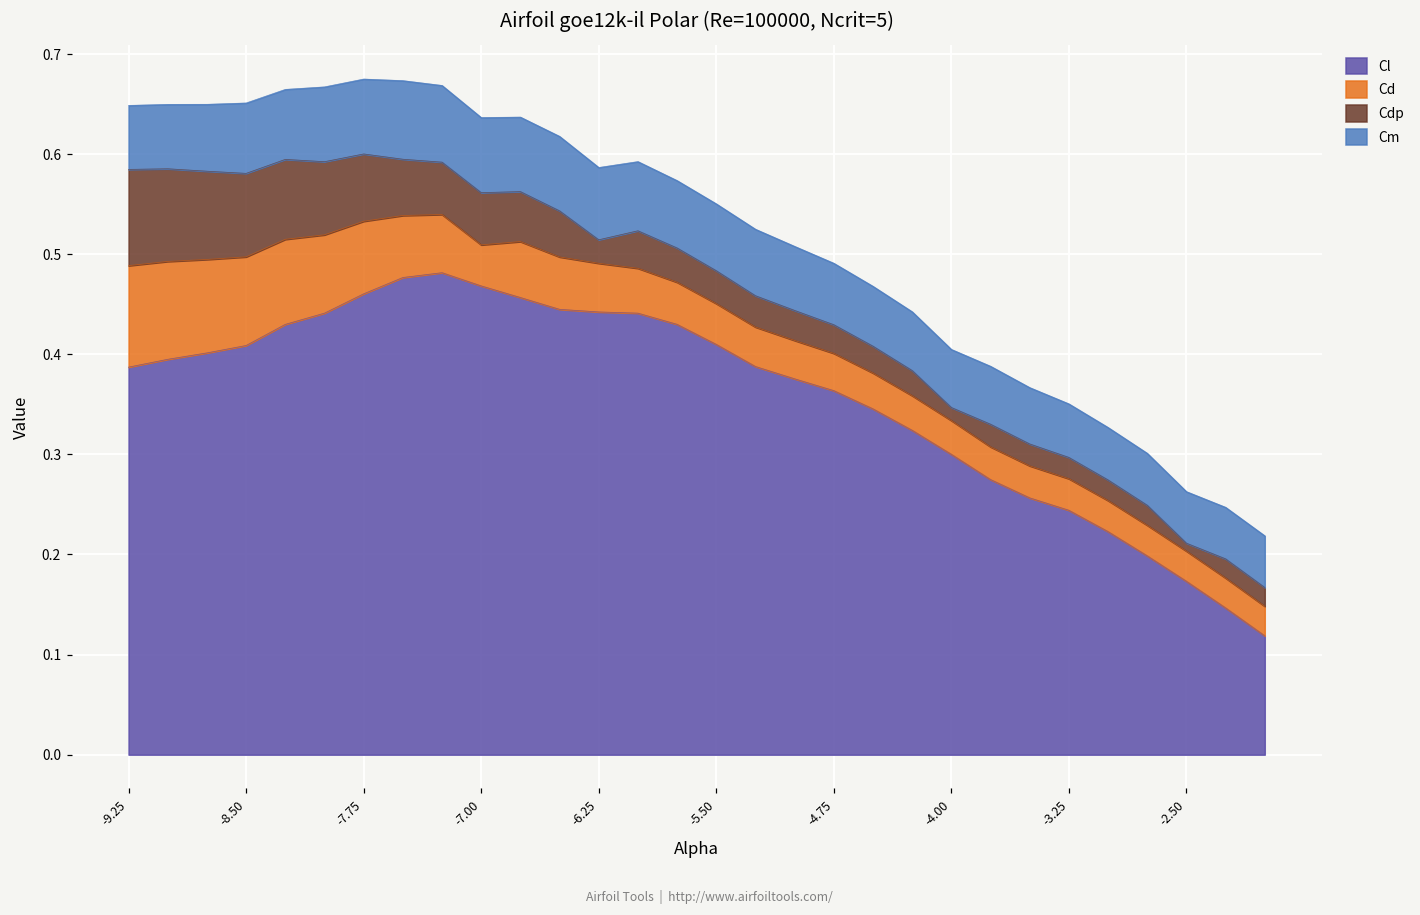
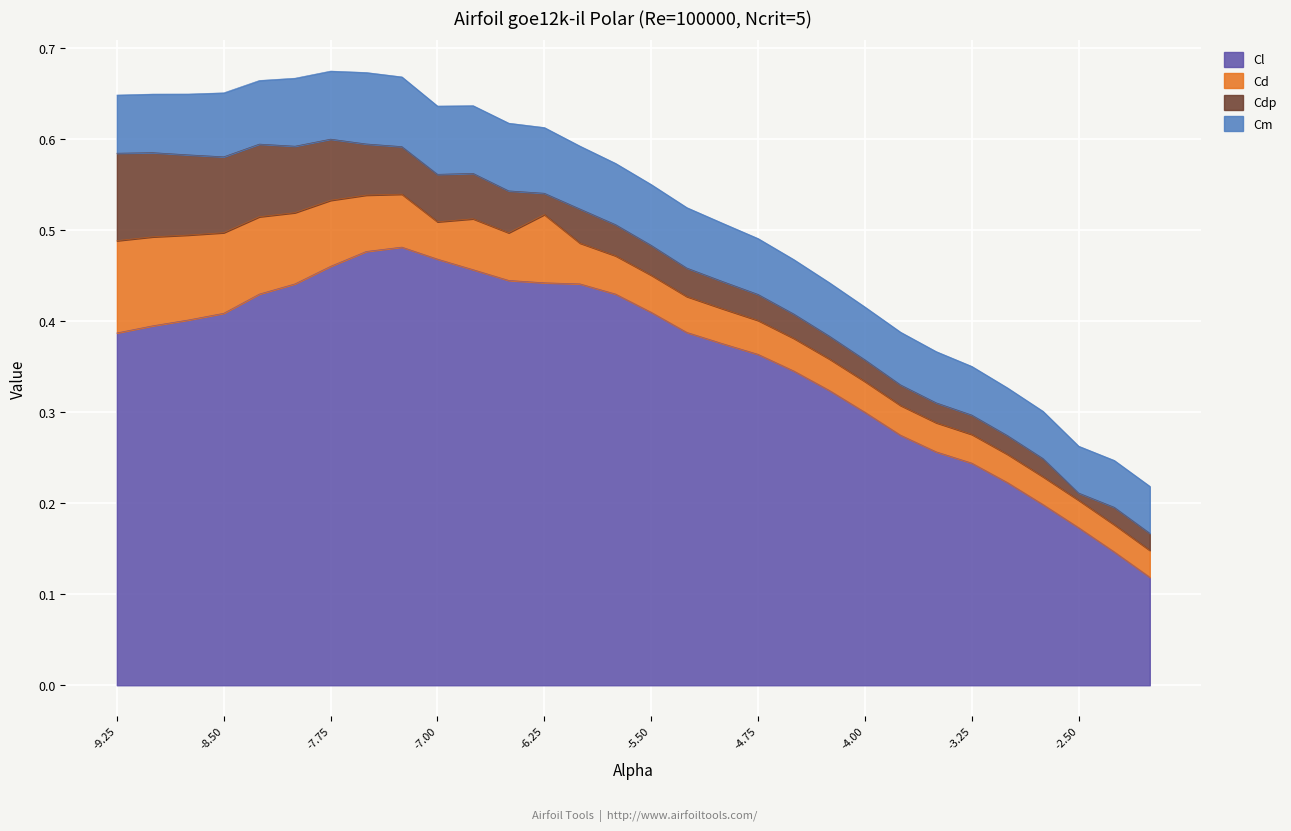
Cd, -6.25: 0.05 -> 0.07
Cdp, -4.00: 0.01 -> 0.02
